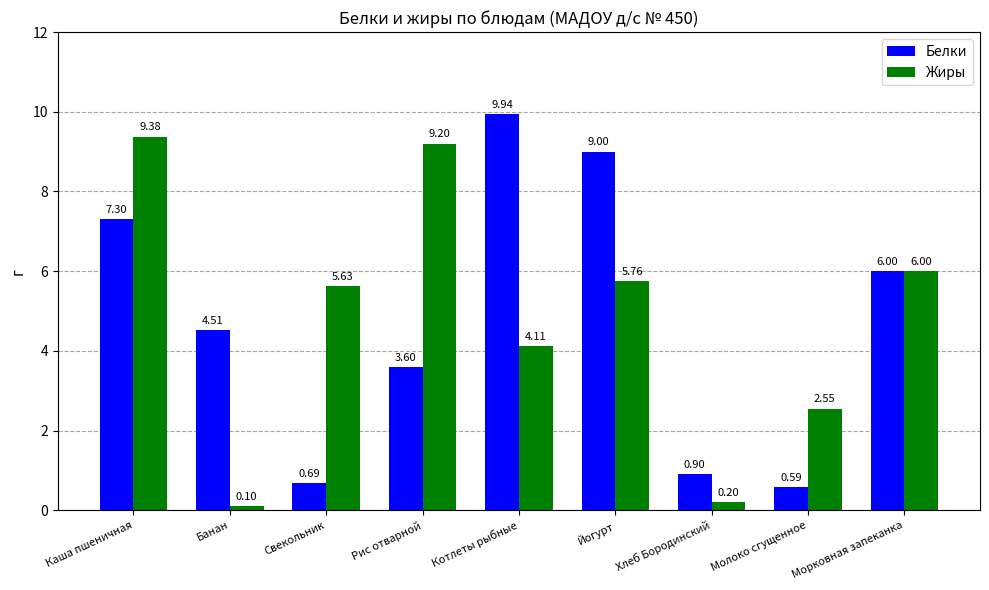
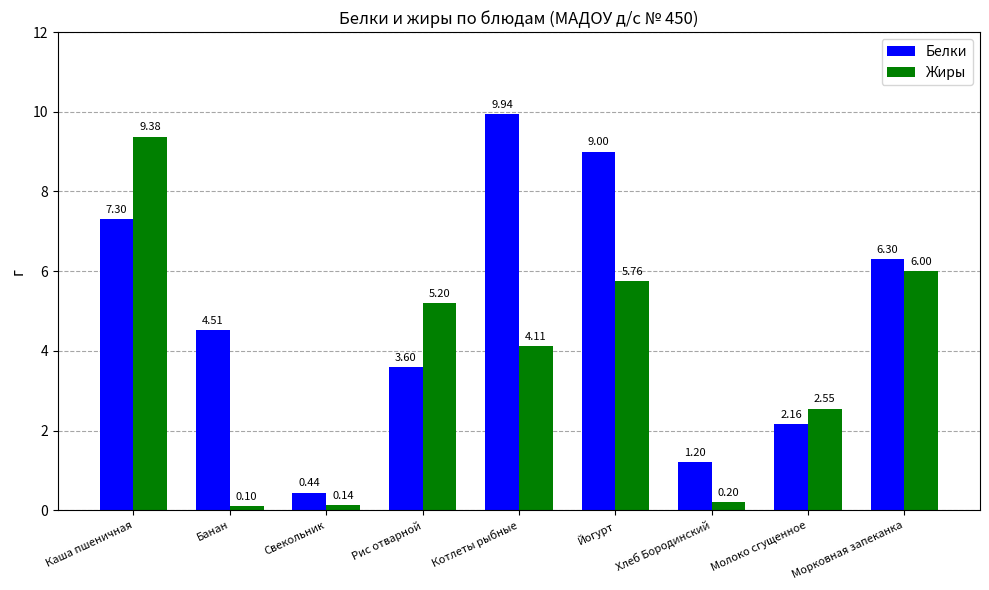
Белки, Свекольник: 0.69 -> 0.44
Жиры, Свекольник: 5.63 -> 0.14
Жиры, Рис отварной: 9.20 -> 5.20
Белки, Хлеб Бородинский: 0.90 -> 1.20
Белки, Молоко сгущенное: 0.59 -> 2.16
Белки, Морковная запеканка: 6.00 -> 6.30
